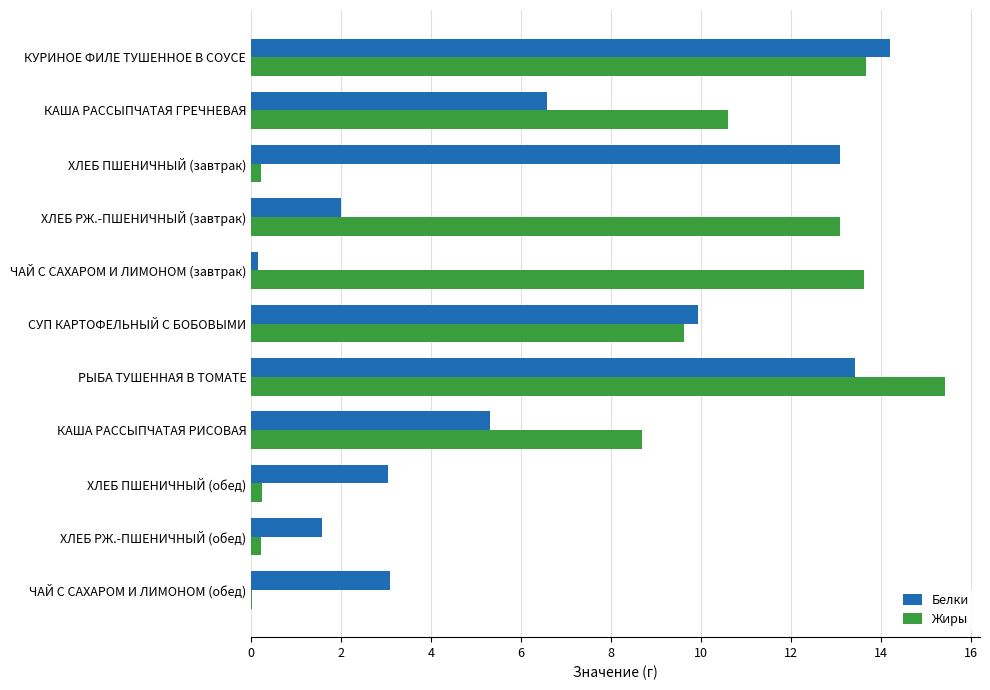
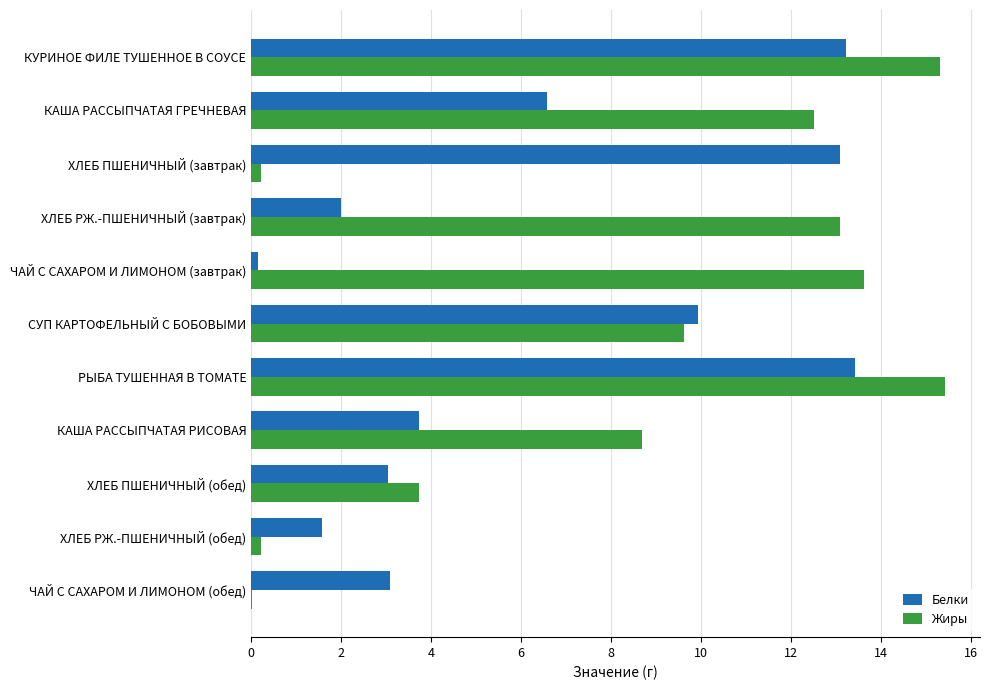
Белки, КУРИНОЕ ФИЛЕ ТУШЕННОЕ В СОУСЕ: 14.2 -> 13.2
Жиры, КУРИНОЕ ФИЛЕ ТУШЕННОЕ В СОУСЕ: 13.7 -> 15.3
Жиры, КАША РАССЫПЧАТАЯ ГРЕЧНЕВАЯ: 10.6 -> 12.5
Белки, КАША РАССЫПЧАТАЯ РИСОВАЯ: 5.3 -> 3.7
Жиры, ХЛЕБ ПШЕНИЧНЫЙ (обед): 0.3 -> 3.7
